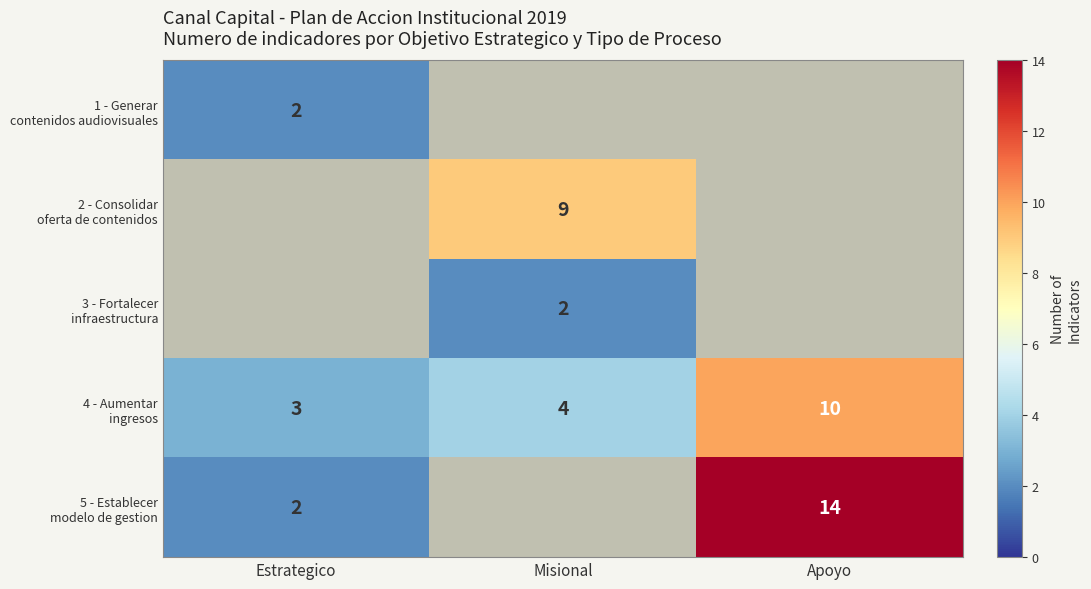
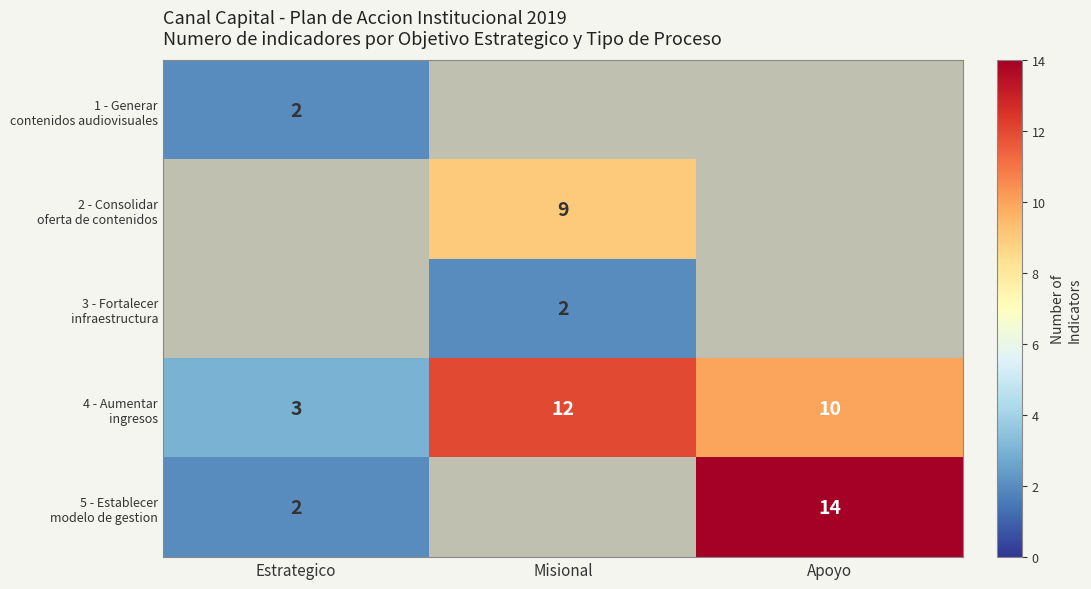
4 - Aumentar ingresos, Misional: 4 -> 12
